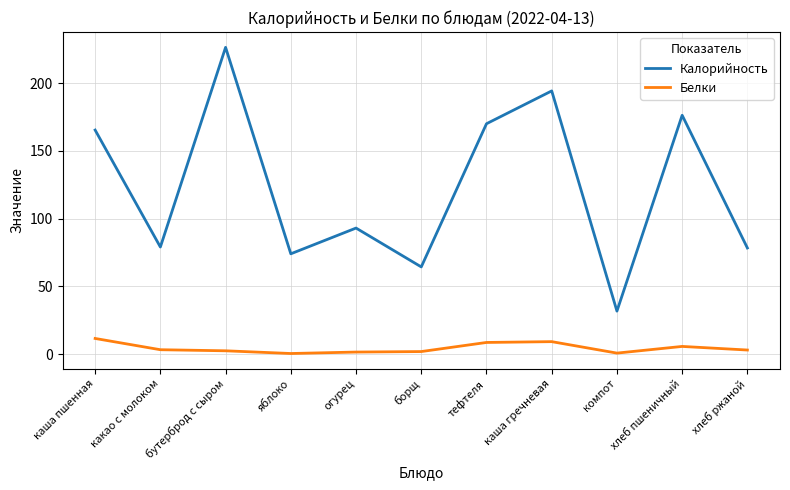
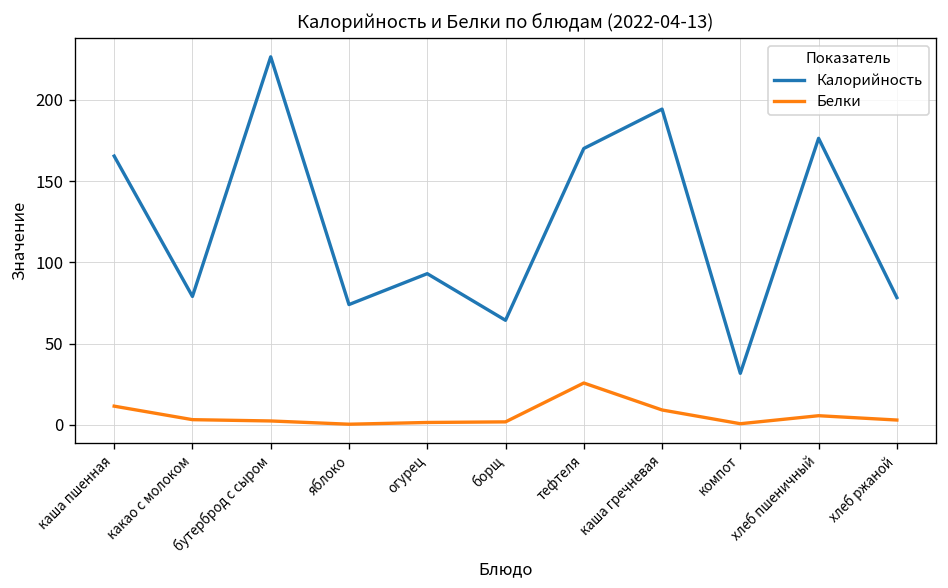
Белки, тефтеля: 9 -> 26
